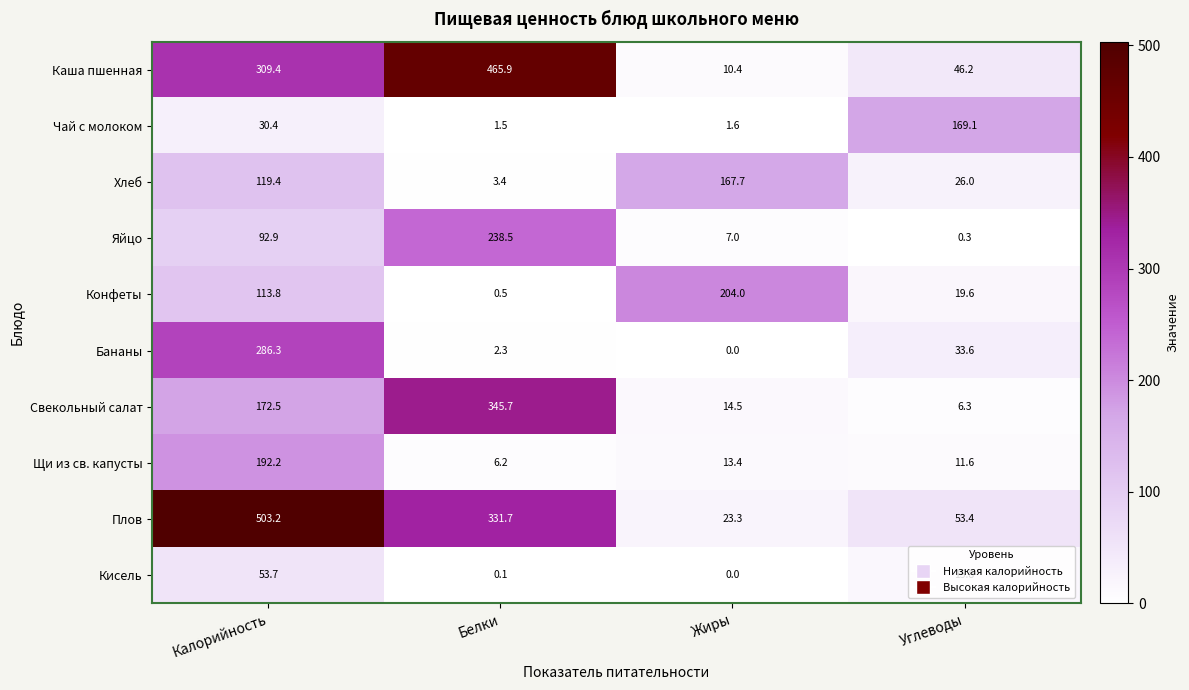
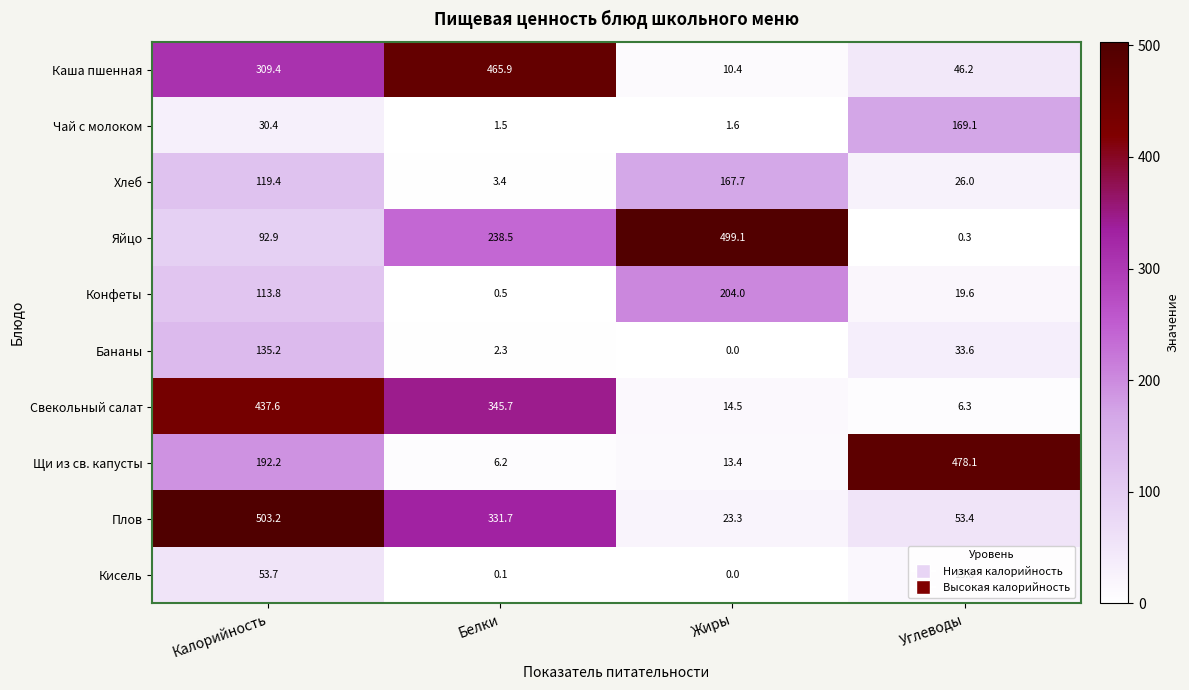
Яйцо, Жиры: 7.0 -> 499.1
Бананы, Калорийность: 286.3 -> 135.2
Свекольный салат, Калорийность: 172.5 -> 437.6
Щи из св. капусты, Углеводы: 11.6 -> 478.1
